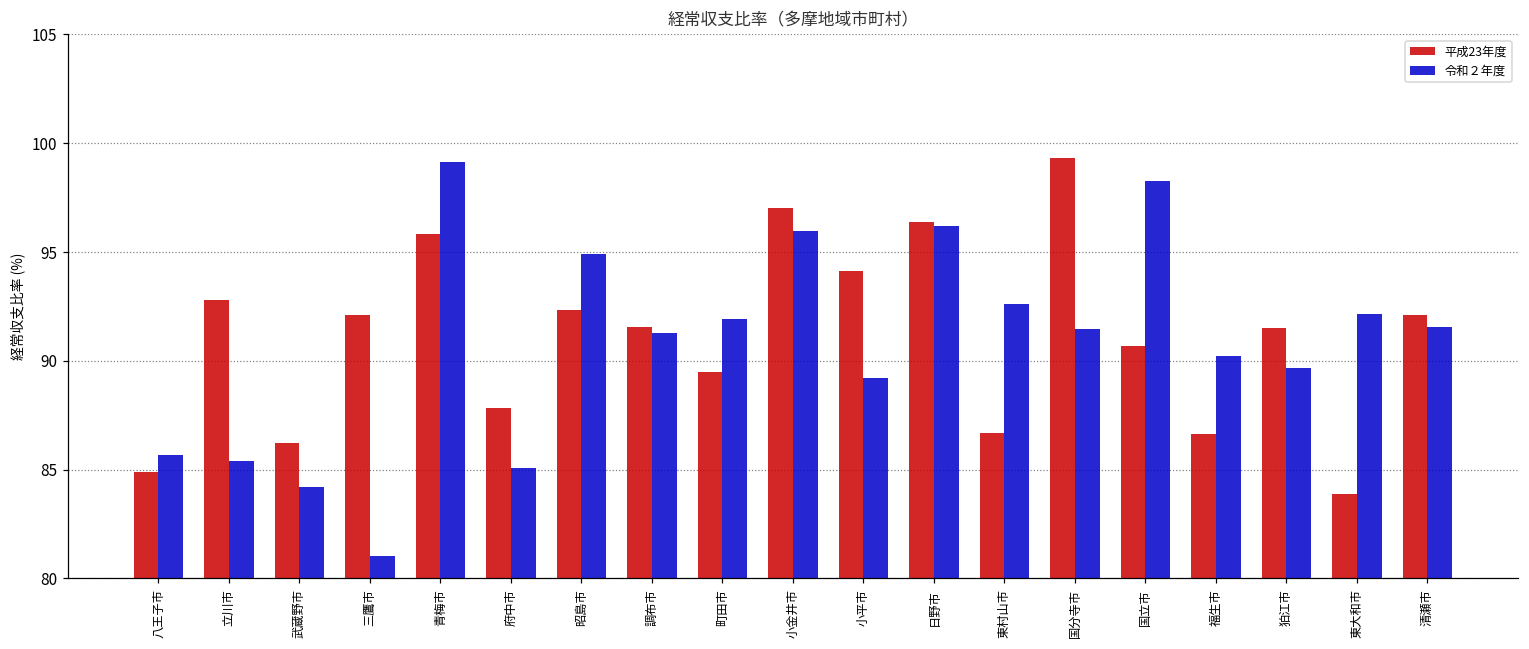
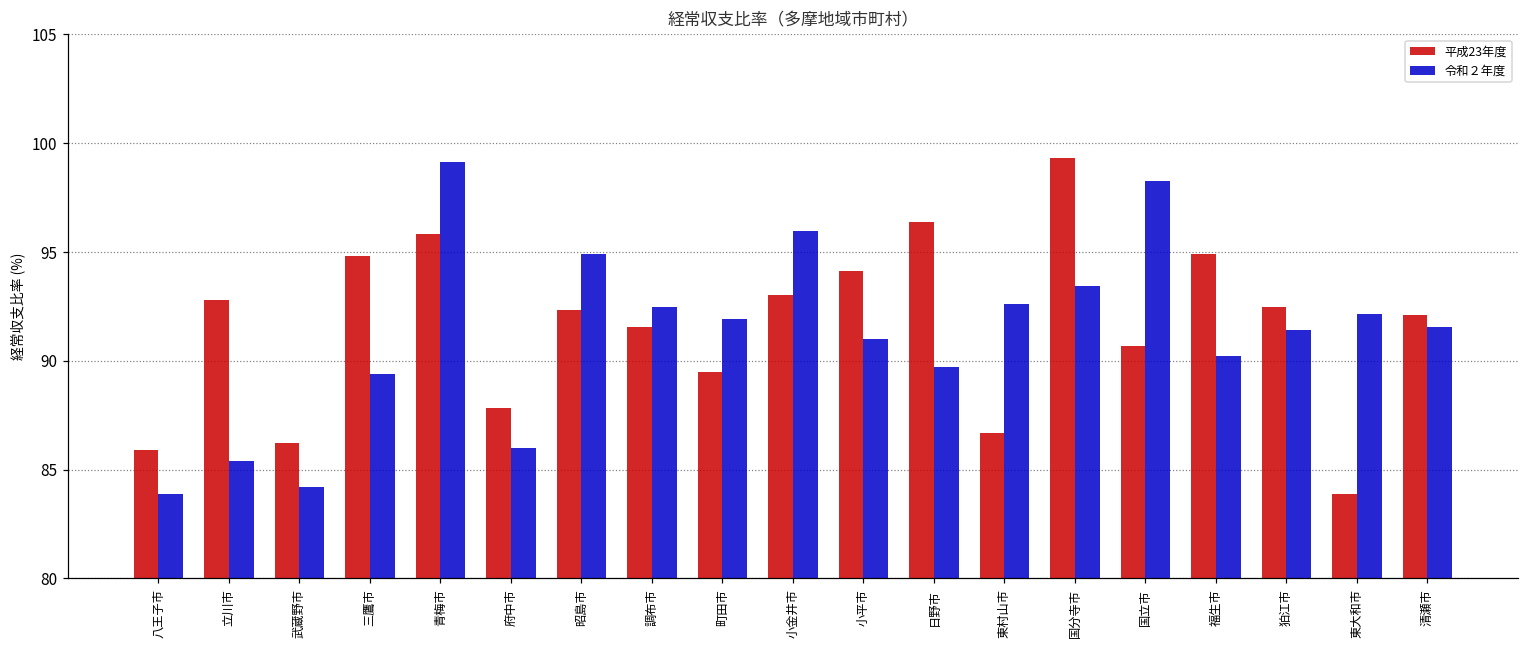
平成23年度, 八王子市: 84.9 -> 85.9
令和２年度, 八王子市: 85.7 -> 83.9
平成23年度, 三鷹市: 92.1 -> 94.8
令和２年度, 三鷹市: 81.0 -> 89.4
令和２年度, 府中市: 85.1 -> 86.0
令和２年度, 調布市: 91.3 -> 92.5
平成23年度, 小金井市: 97.0 -> 93.0
令和２年度, 小平市: 89.2 -> 91.0
令和２年度, 日野市: 96.2 -> 89.7
令和２年度, 国分寺市: 91.5 -> 93.5
平成23年度, 福生市: 86.6 -> 94.9
平成23年度, 狛江市: 91.5 -> 92.5
令和２年度, 狛江市: 89.7 -> 91.4
